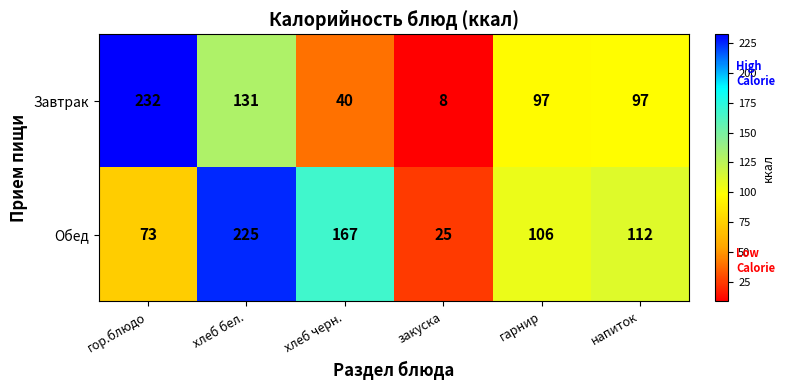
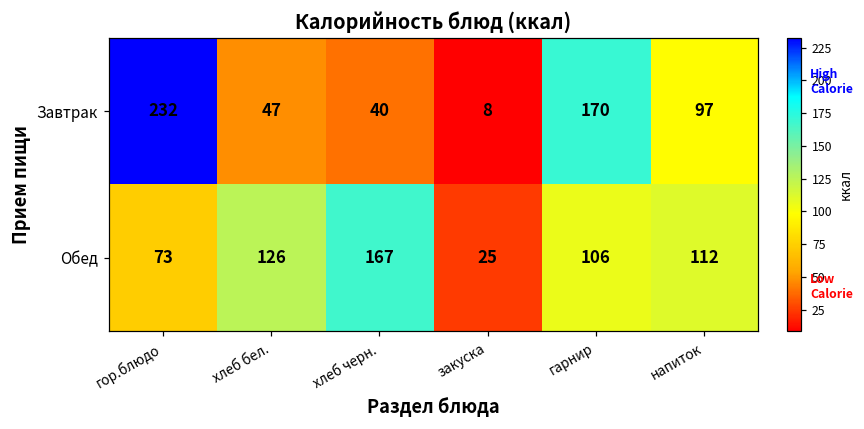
Завтрак, хлеб бел.: 131 -> 47
Завтрак, гарнир: 97 -> 170
Обед, хлеб бел.: 225 -> 126
